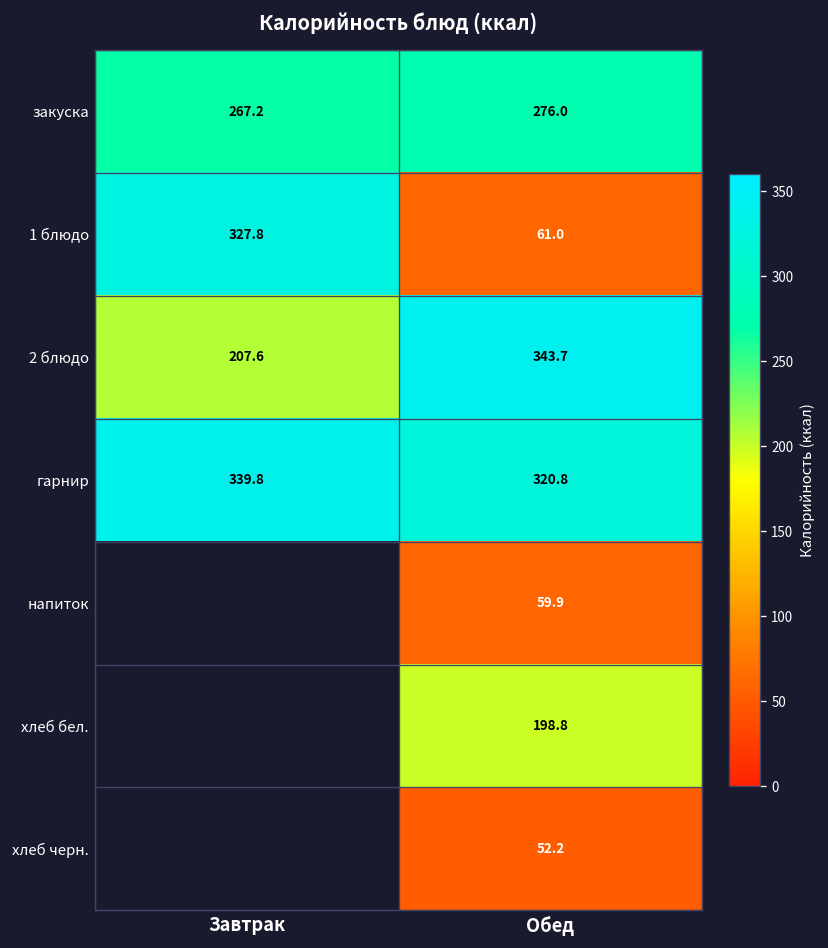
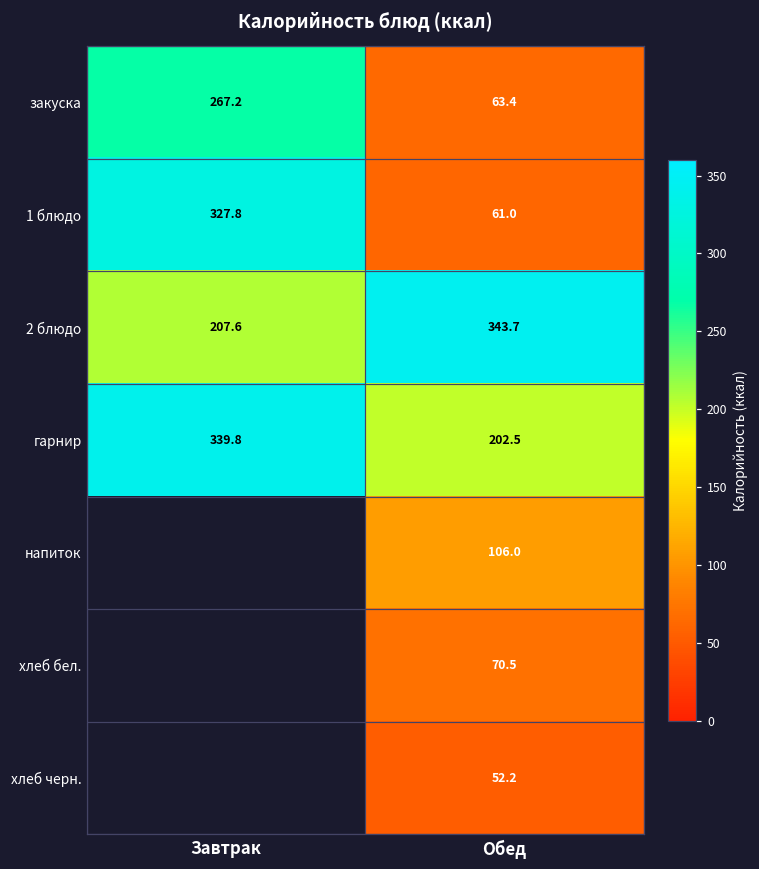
закуска, Обед: 276.0 -> 63.4
гарнир, Обед: 320.8 -> 202.5
напиток, Обед: 59.9 -> 106.0
хлеб бел., Обед: 198.8 -> 70.5
